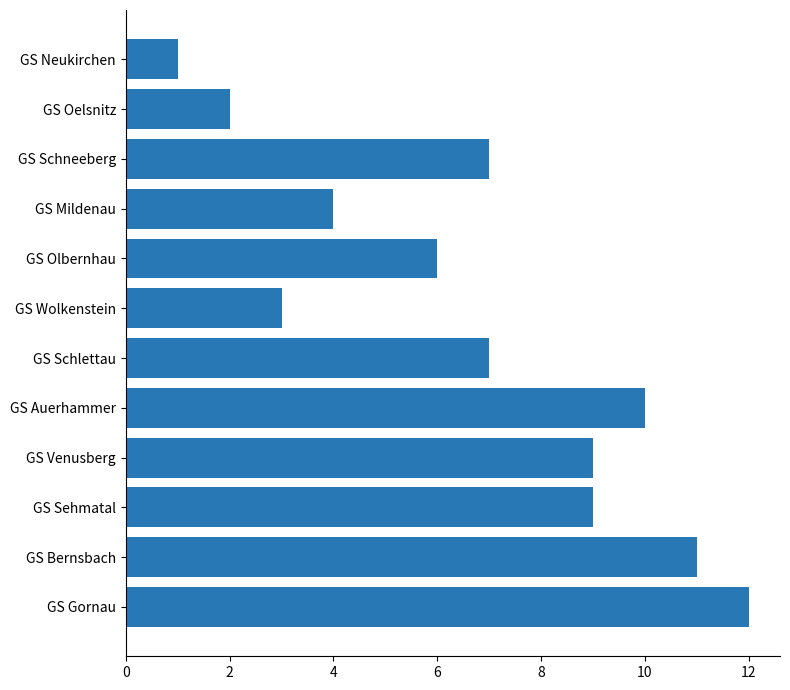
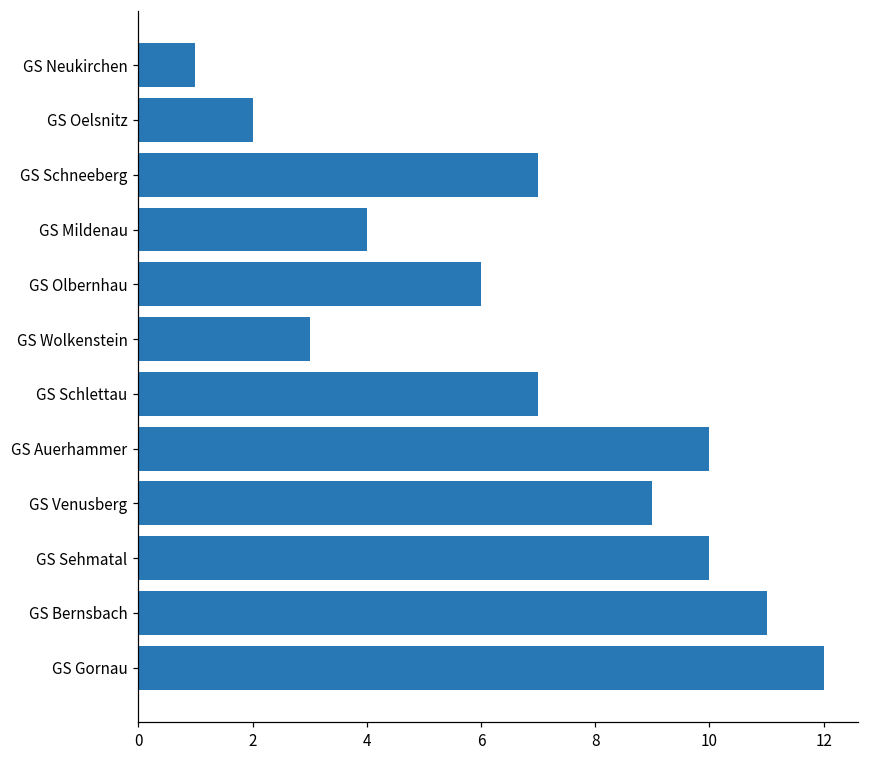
GS Sehmatal: 9 -> 10
